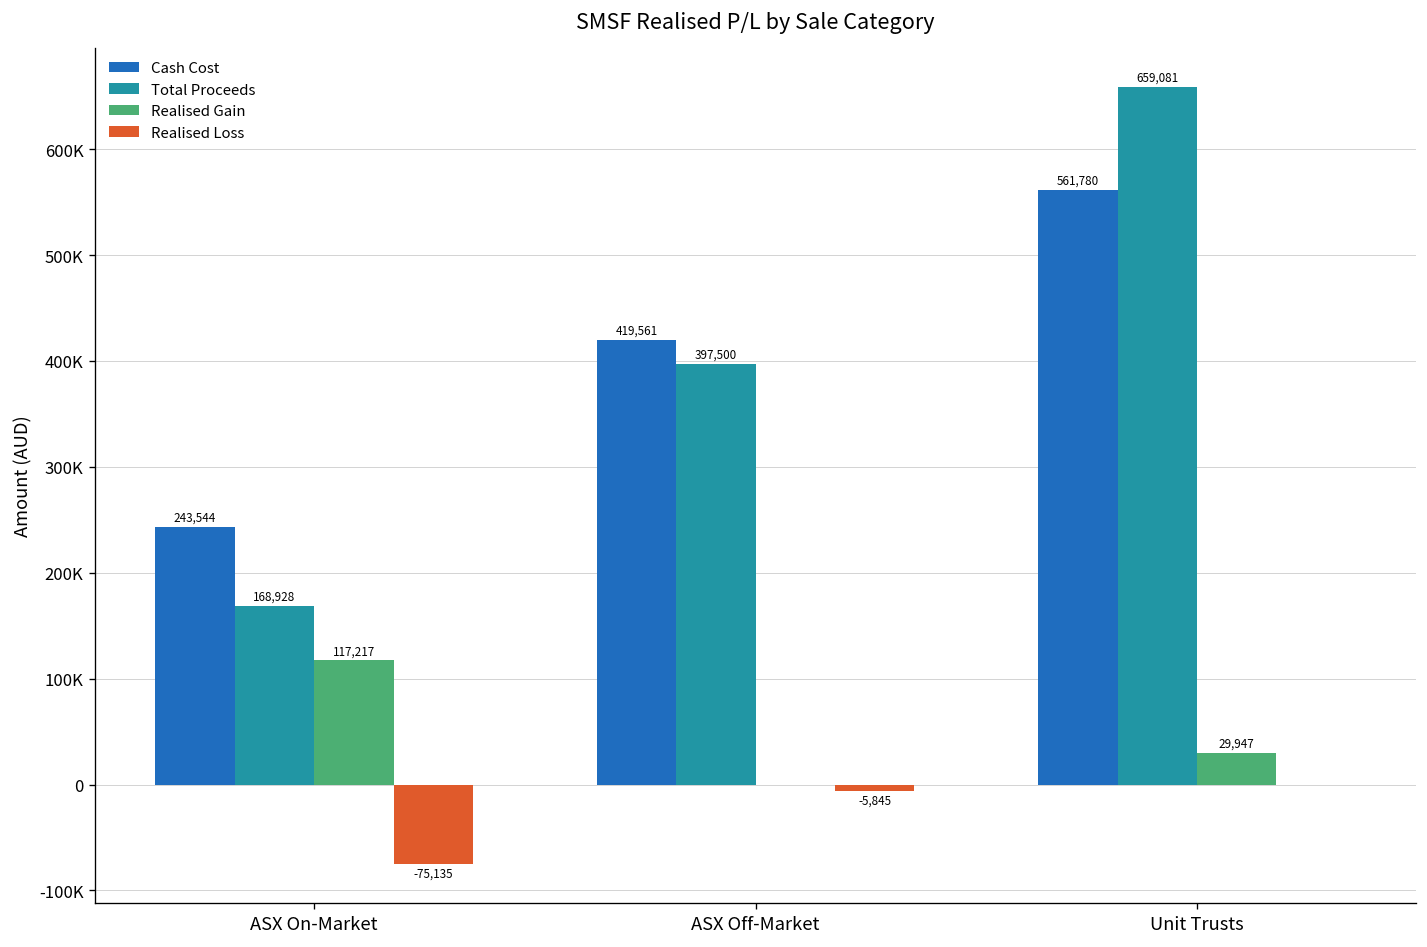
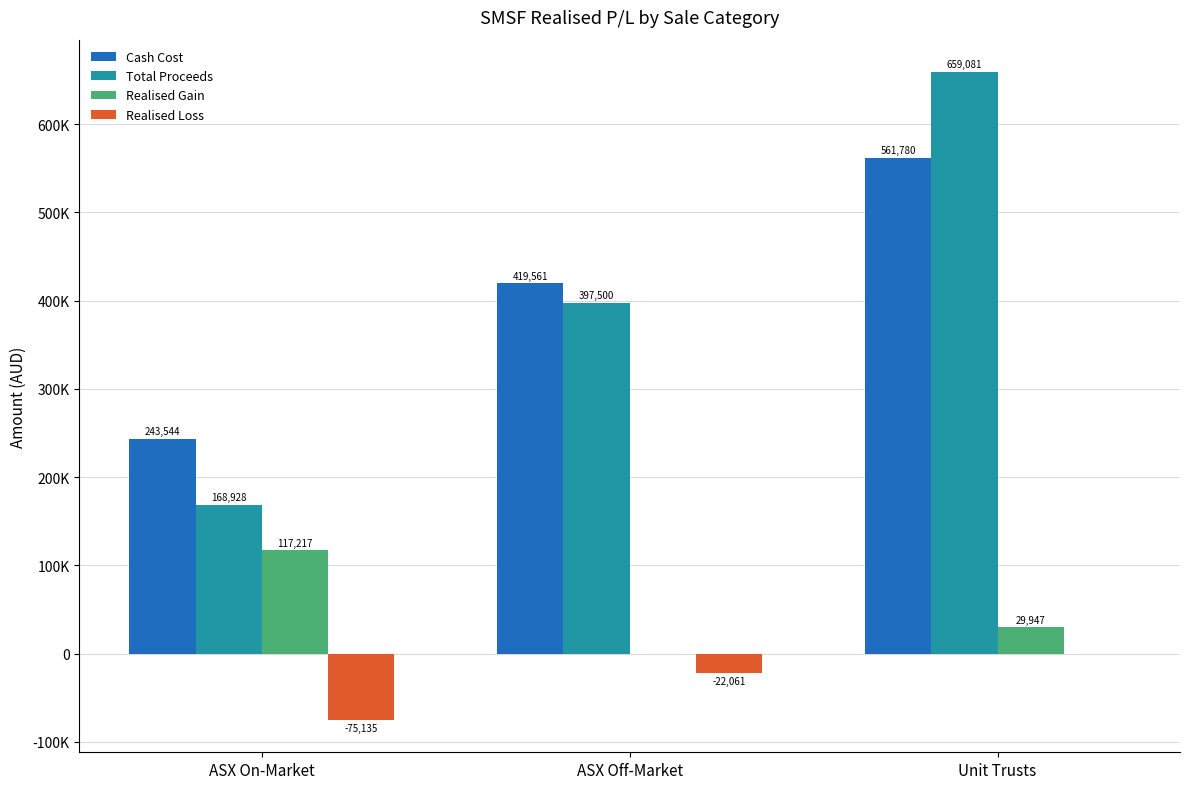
Realised Loss, ASX Off-Market: -5,845 -> -22,061
